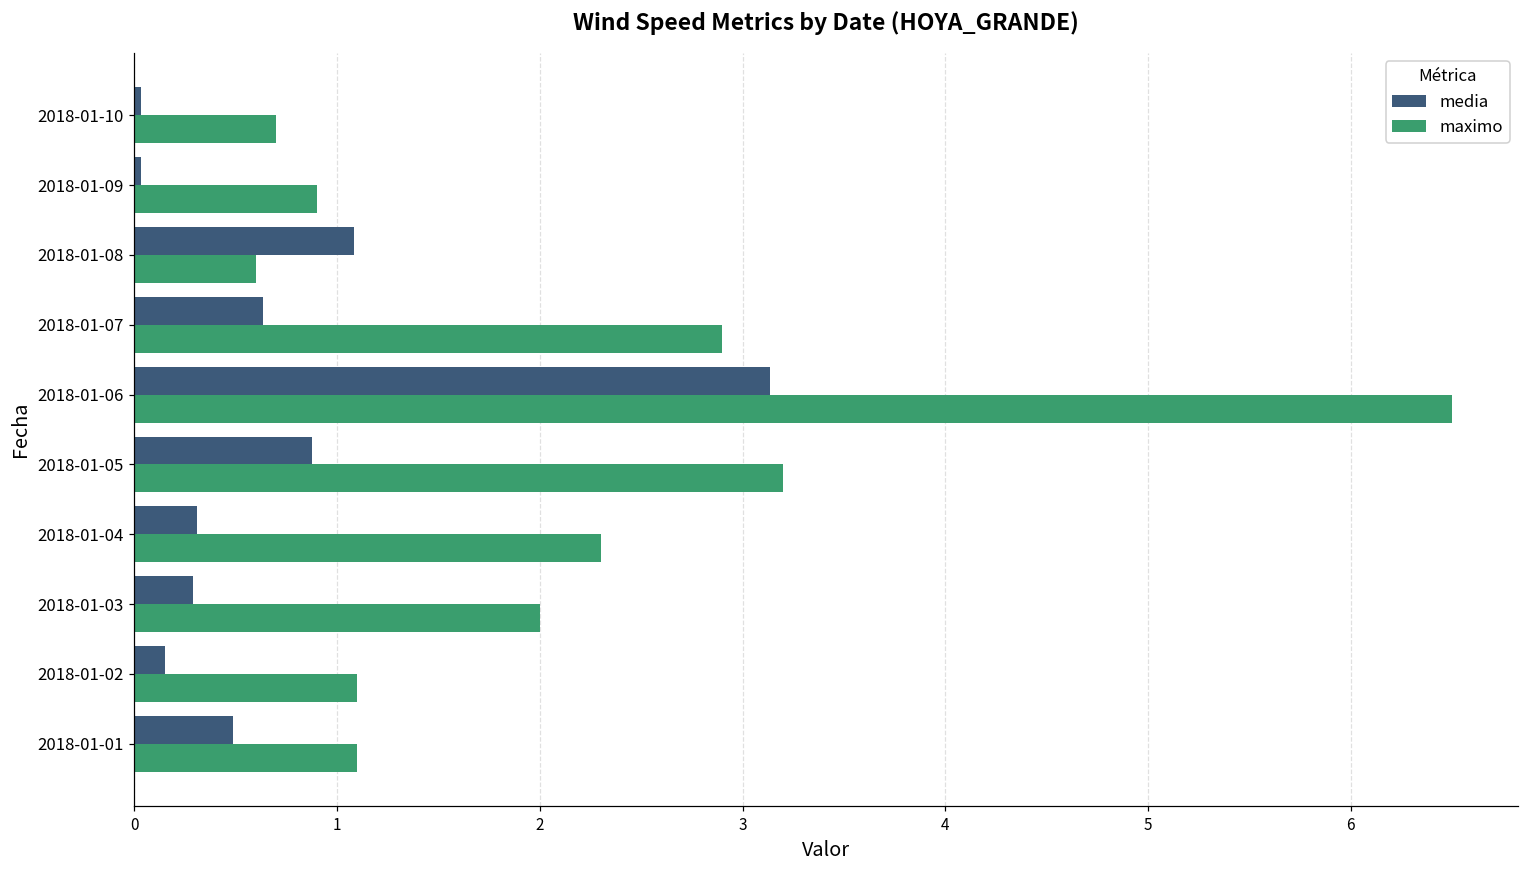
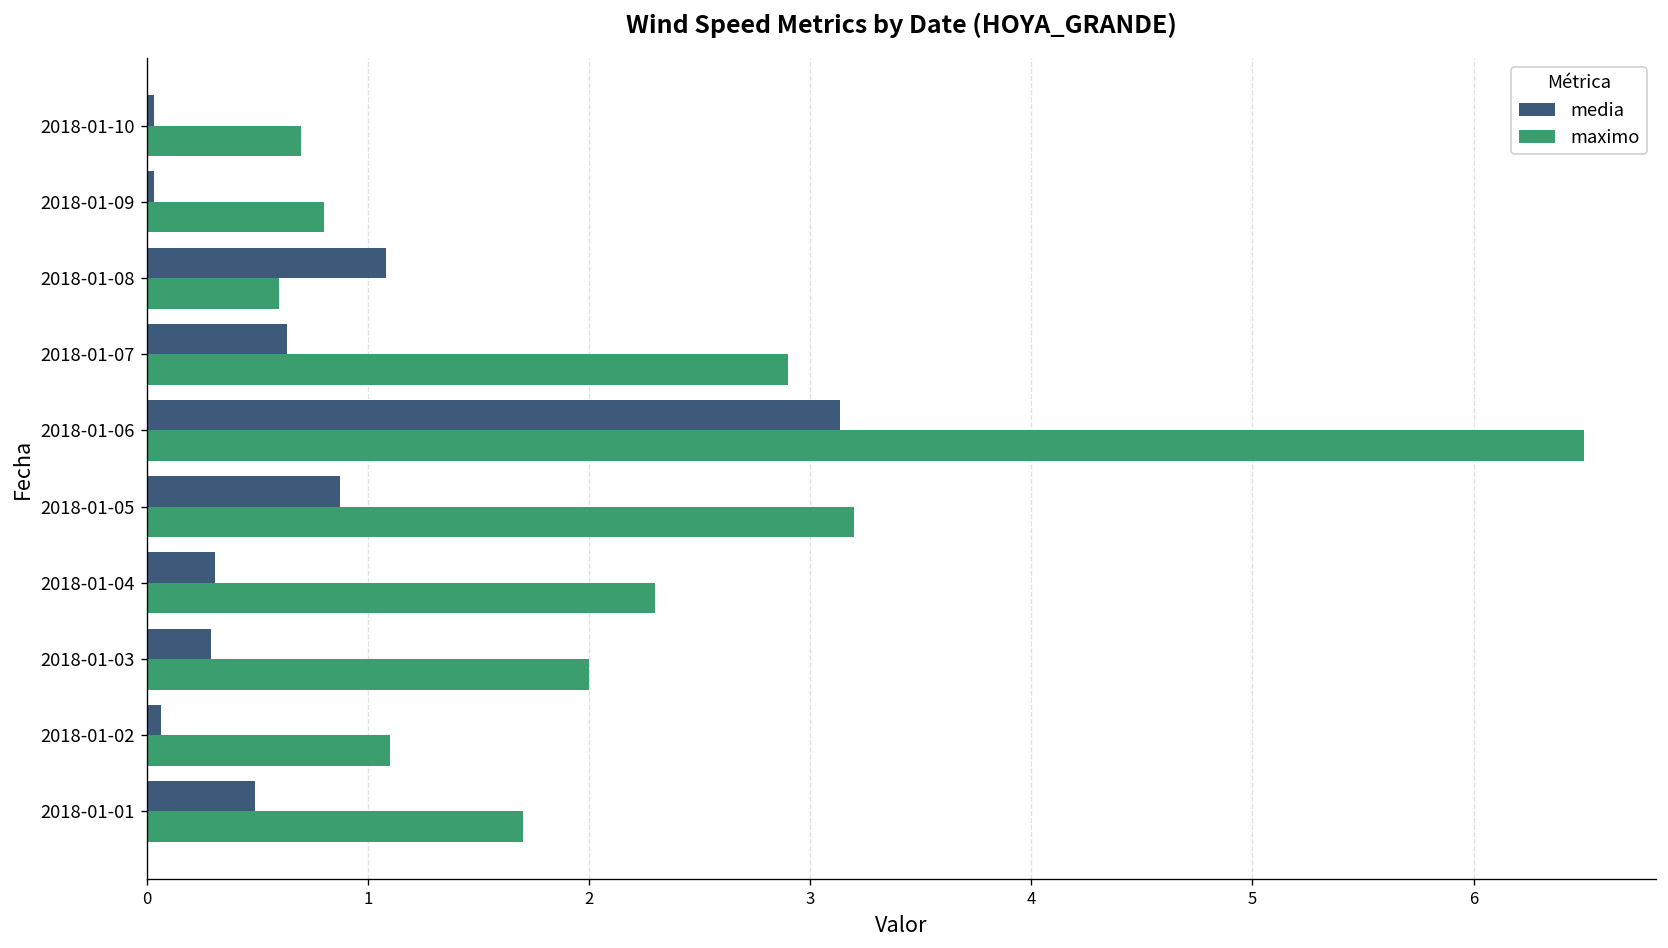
maximo, 2018-01-09: 0.9 -> 0.8
media, 2018-01-02: 0.15 -> 0.07
maximo, 2018-01-01: 1.1 -> 1.7
